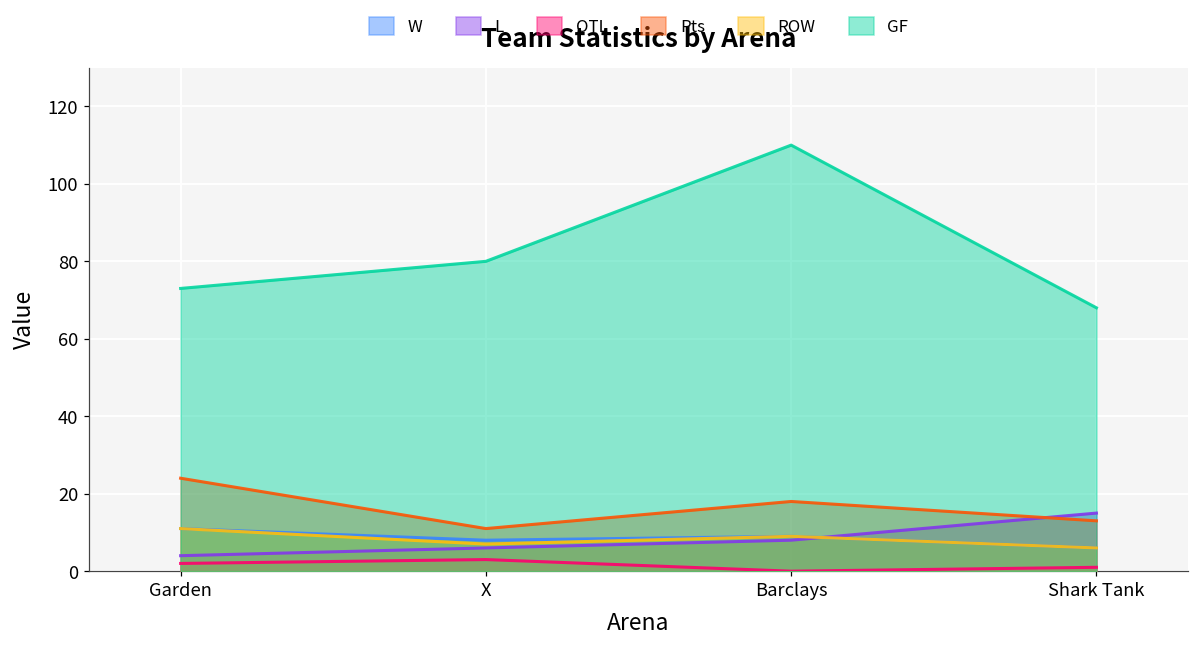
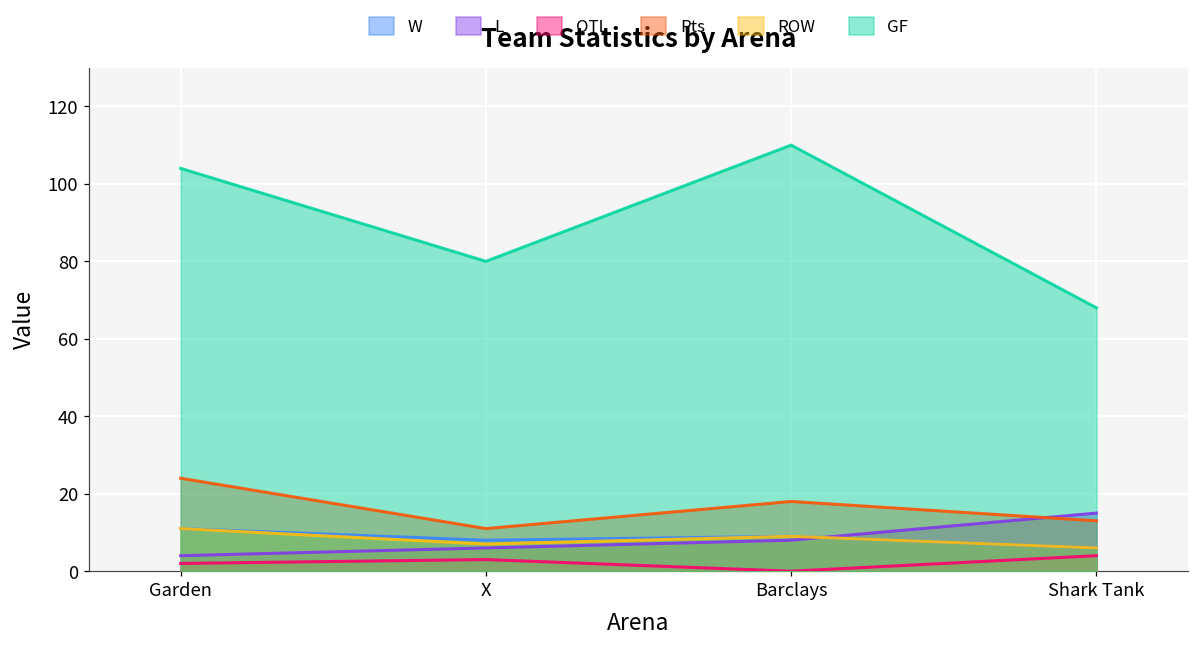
GF, Garden: 73 -> 104
OTL, Shark Tank: 1 -> 4
